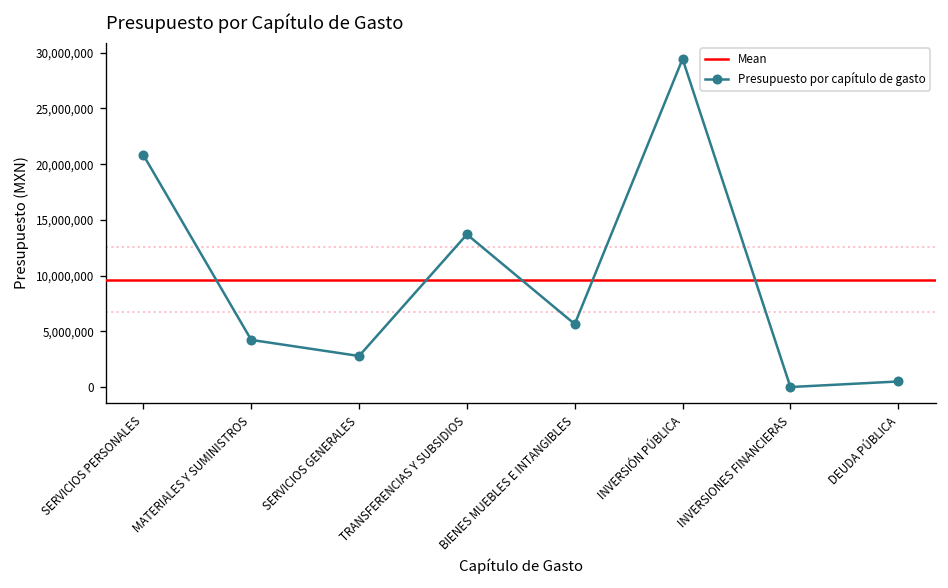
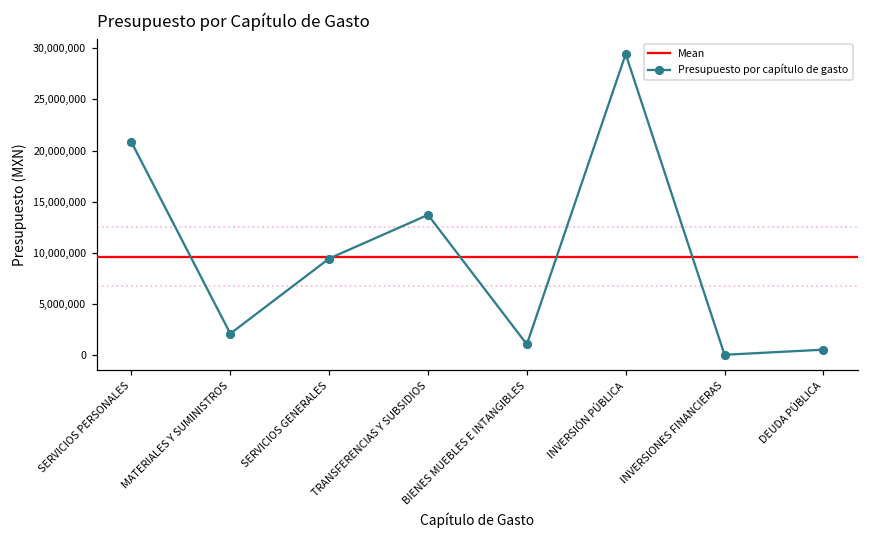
MATERIALES Y SUMINISTROS: 4,000,000 -> 2,000,000
SERVICIOS GENERALES: 3,000,000 -> 9,000,000
BIENES MUEBLES E INTANGIBLES: 6,000,000 -> 1,000,000
